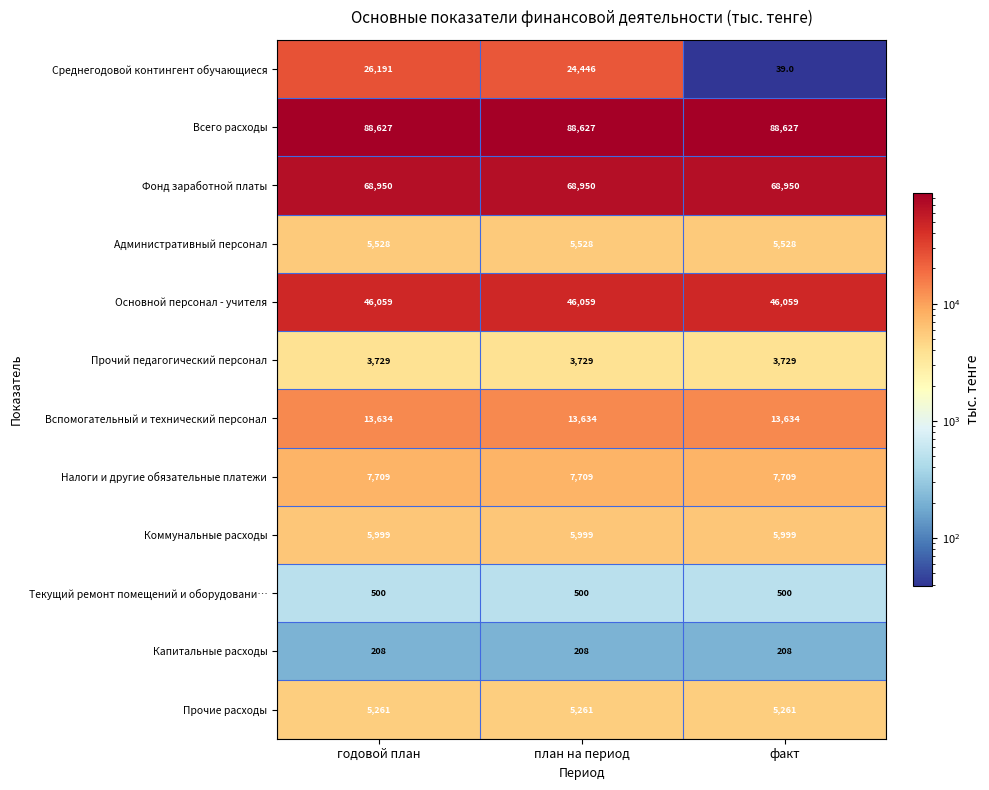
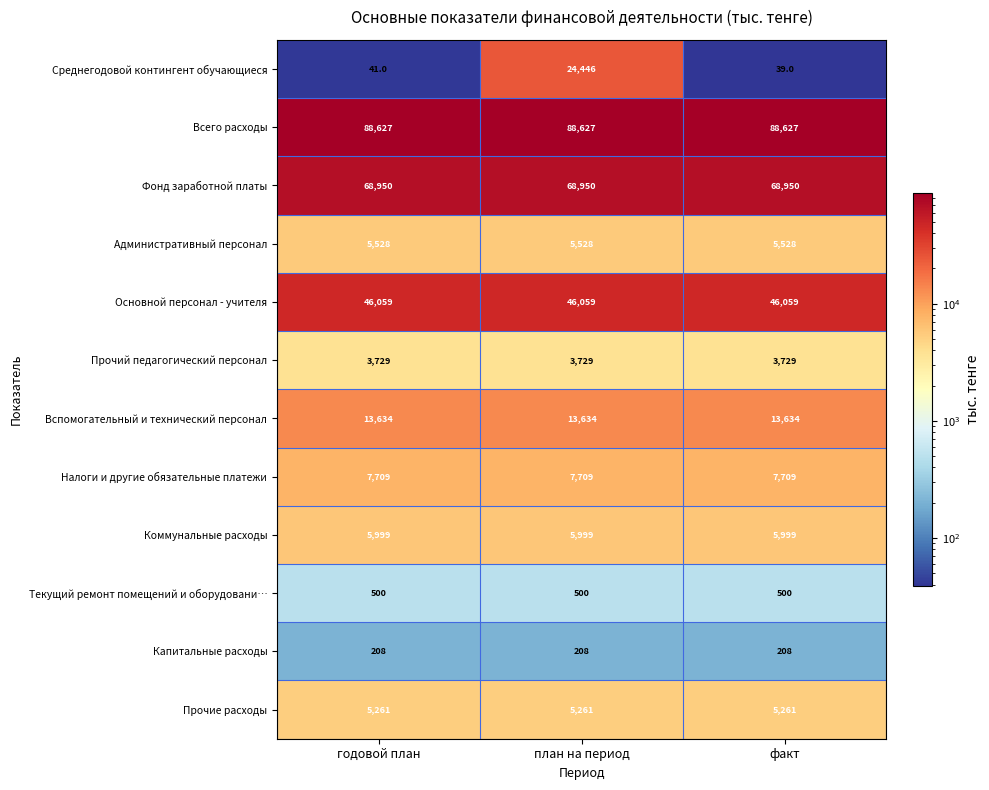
Среднегодовой контингент обучающиеся, годовой план: 26,191 -> 41.0
